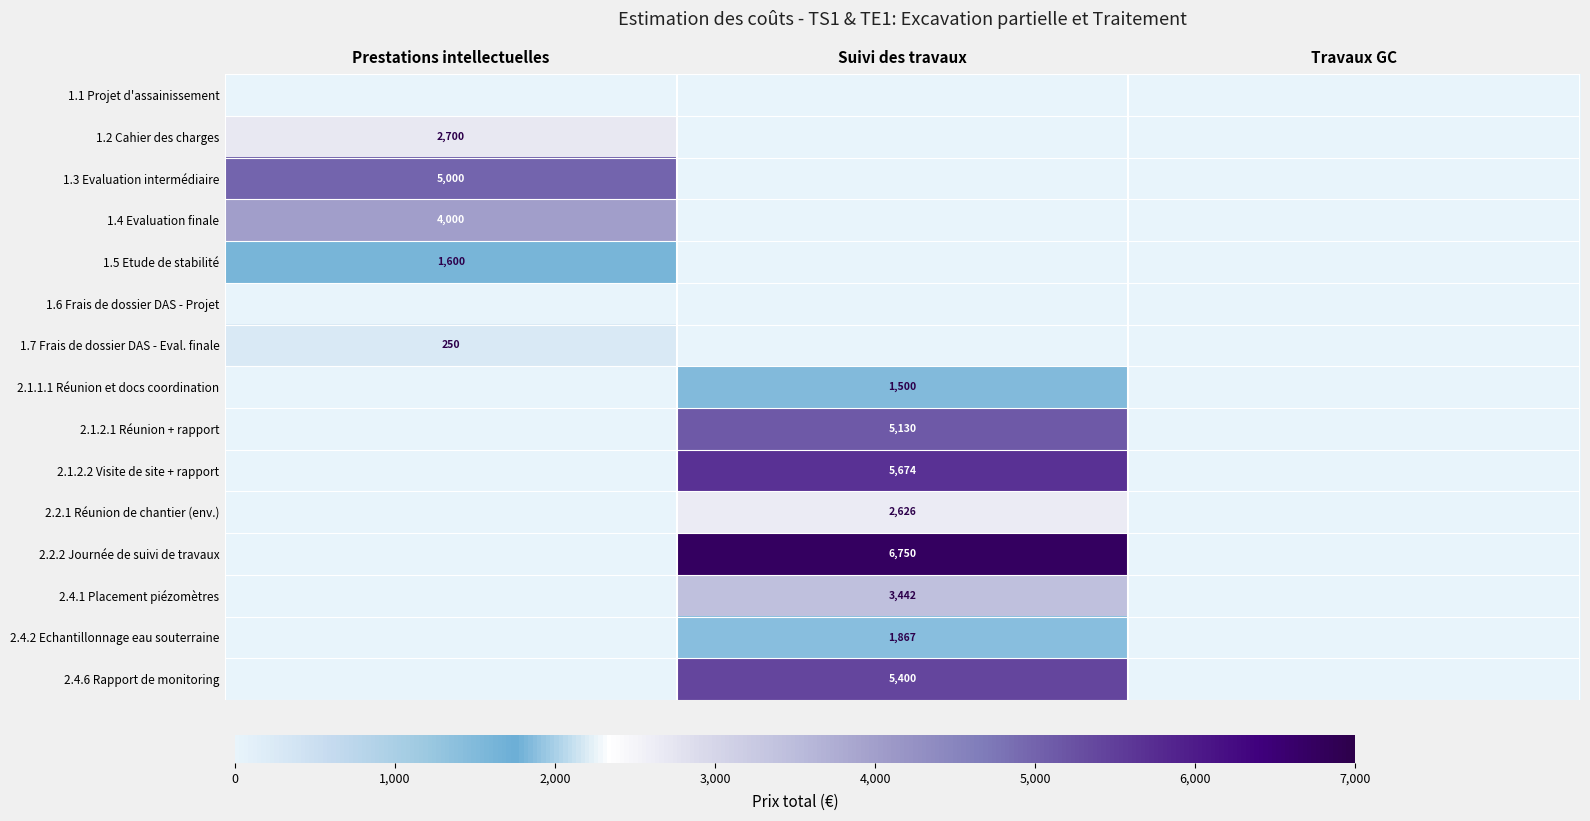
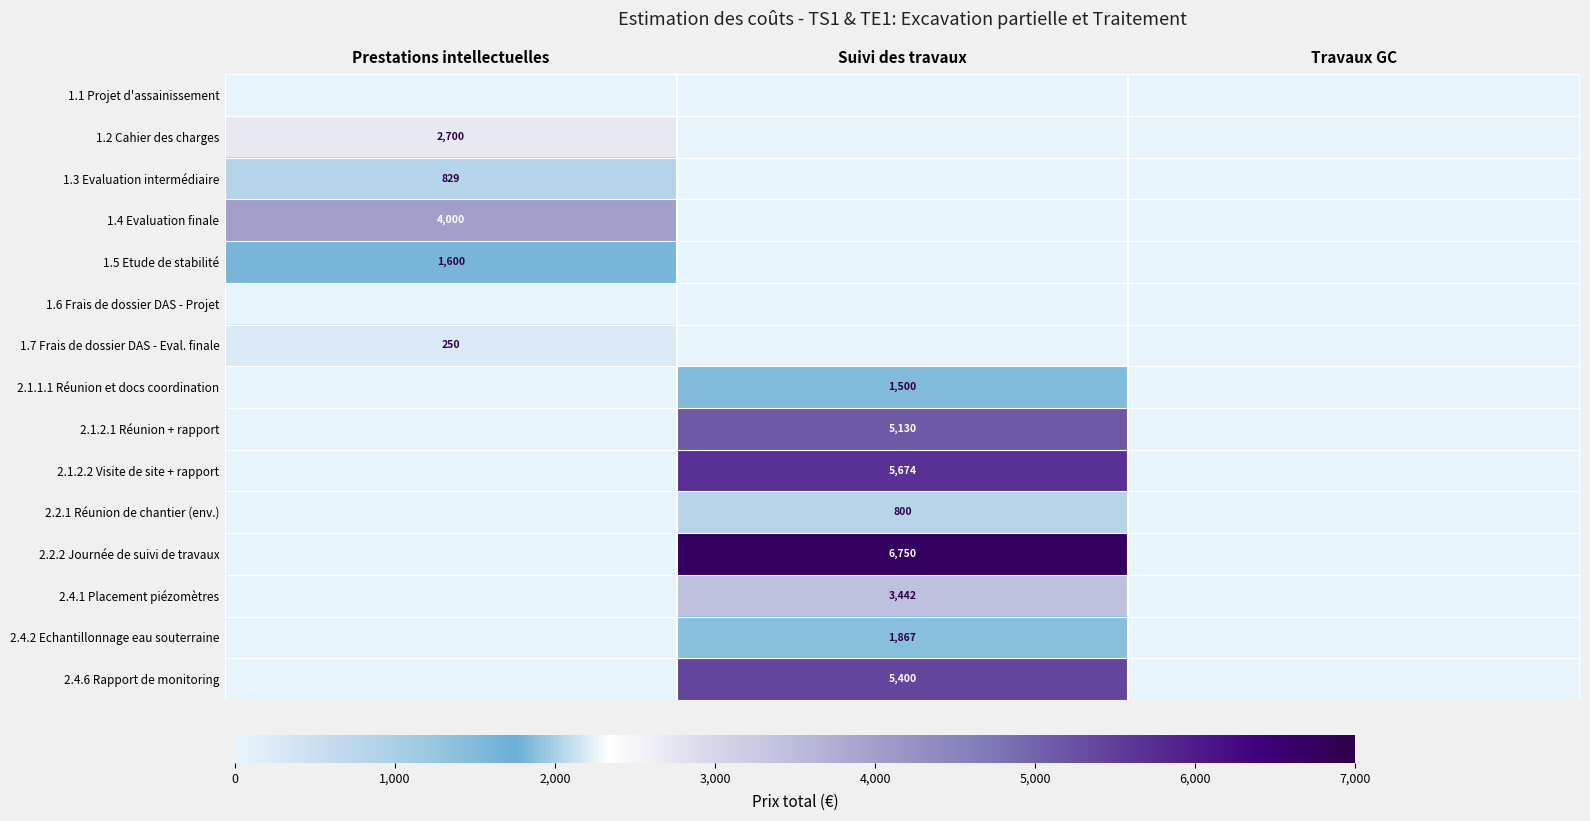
1.3 Evaluation intermédiaire, Prestations intellectuelles: 5,000 -> 829
2.2.1 Réunion de chantier (env.), Suivi des travaux: 2,626 -> 800
